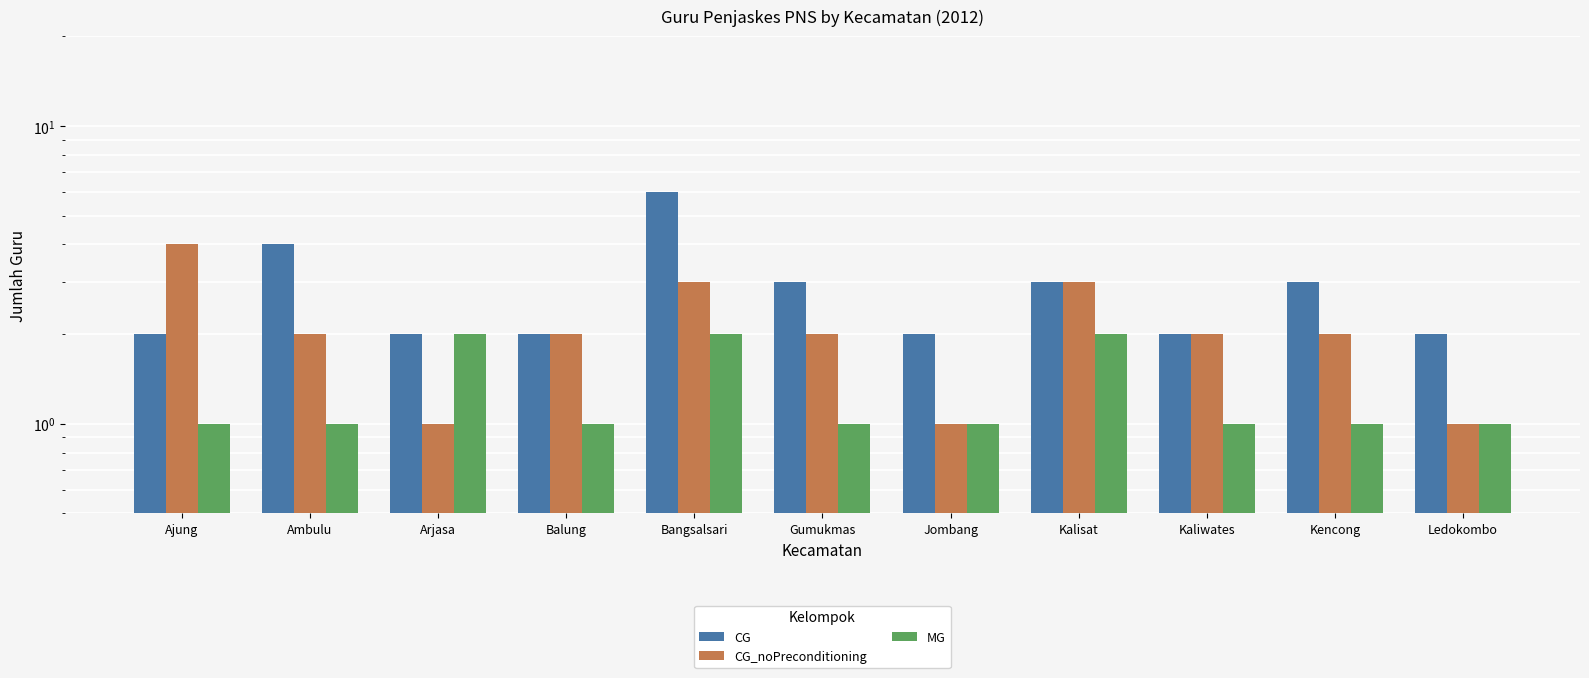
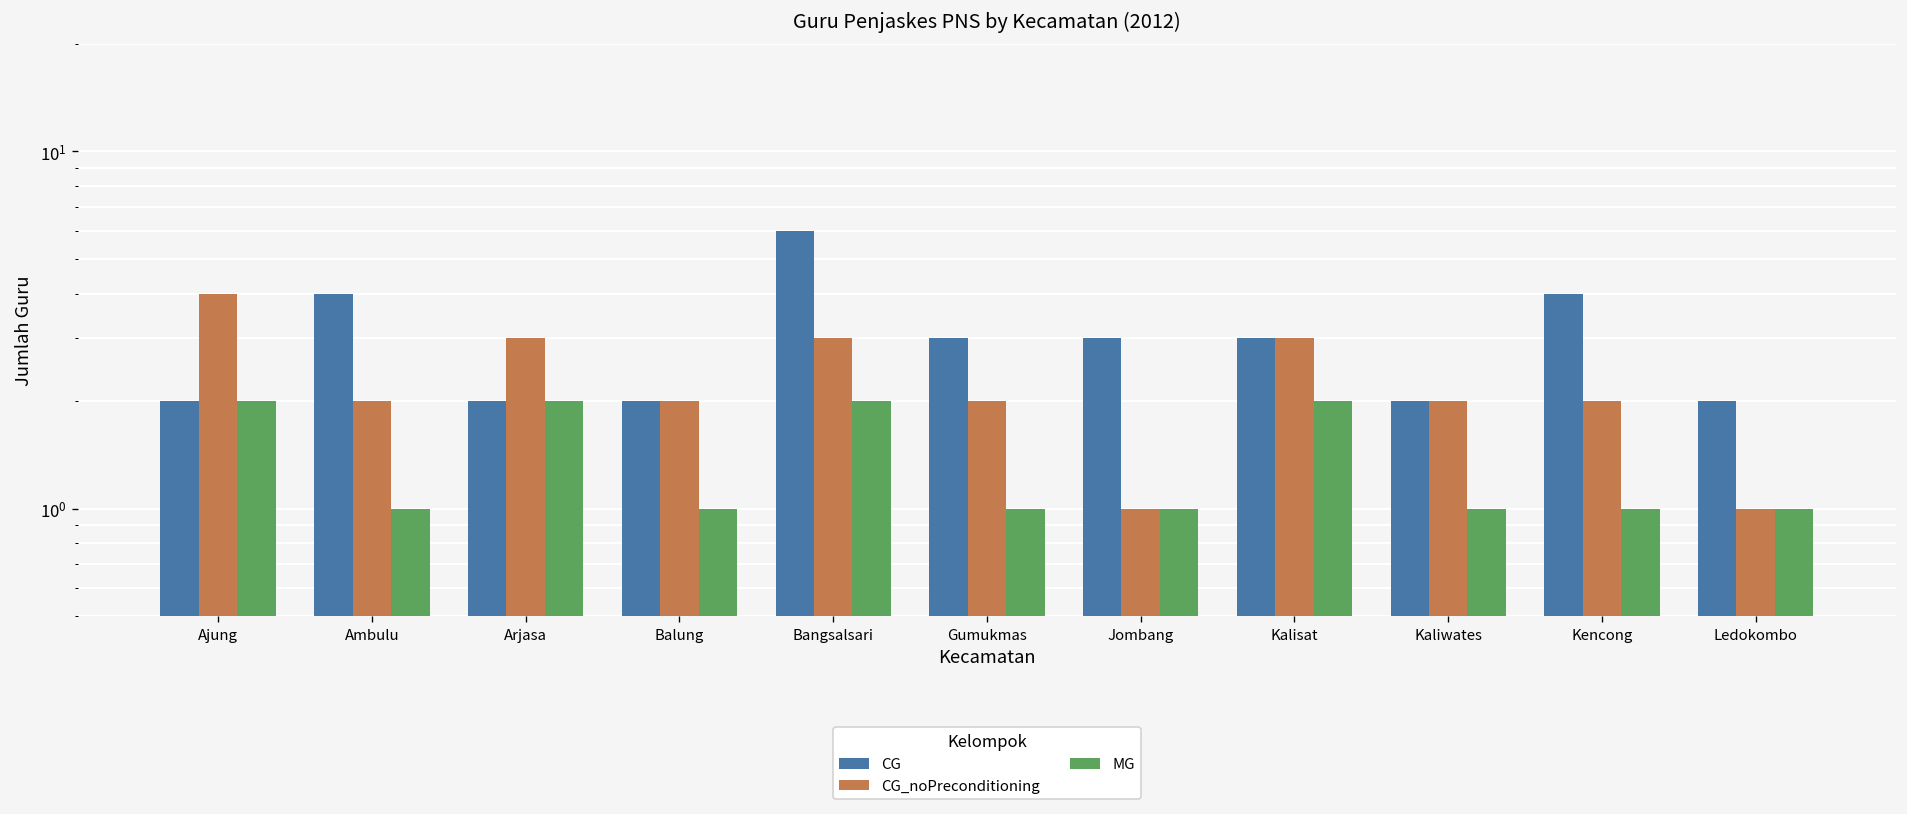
MG, Ajung: 1 -> 2
CG_noPreconditioning, Arjasa: 1 -> 3
CG, Jombang: 2 -> 3
CG, Kencong: 3 -> 4
